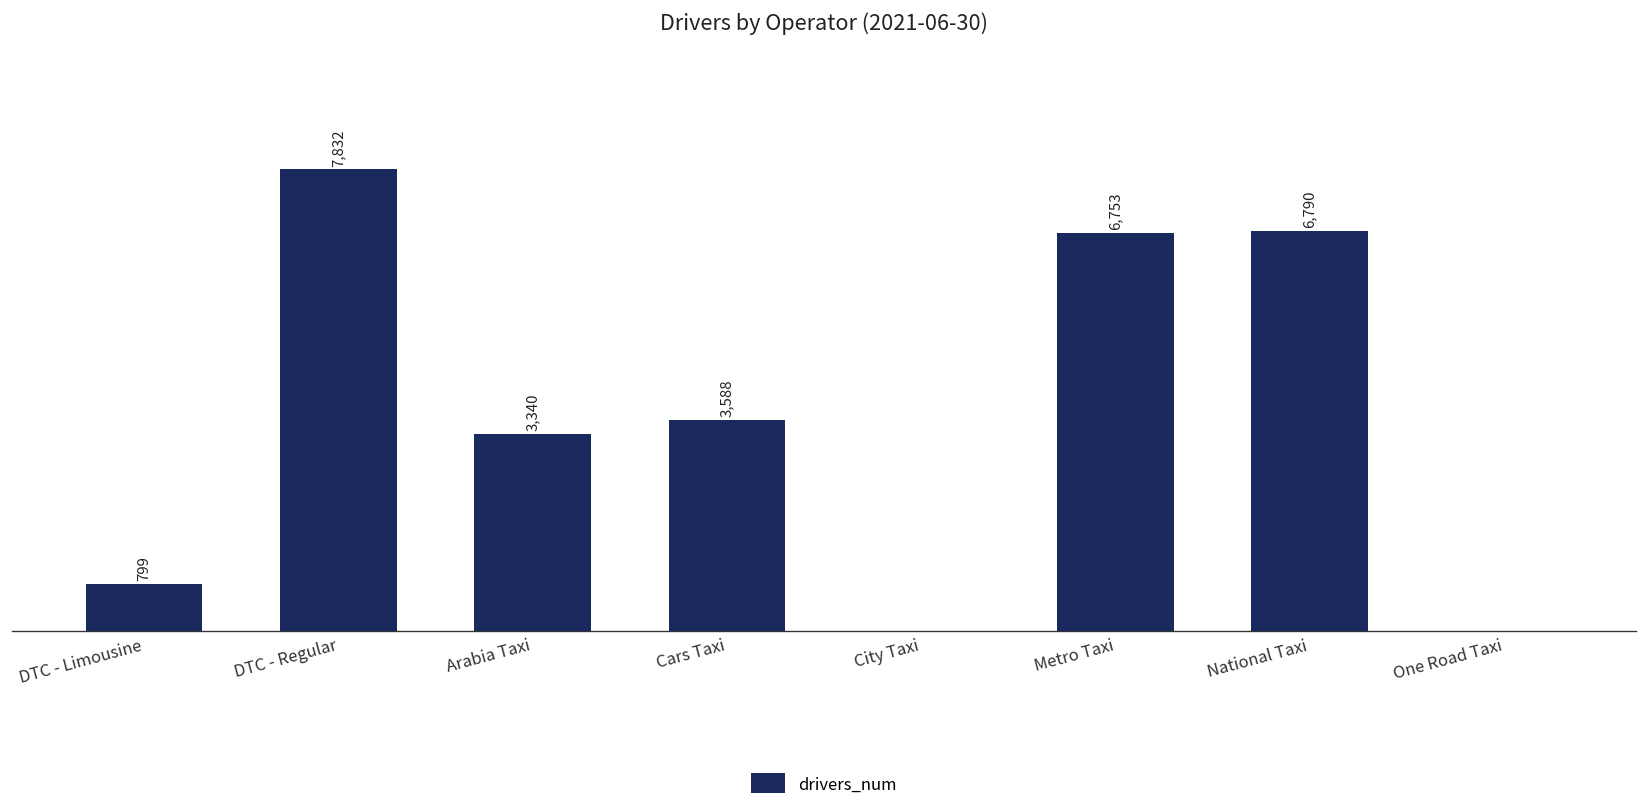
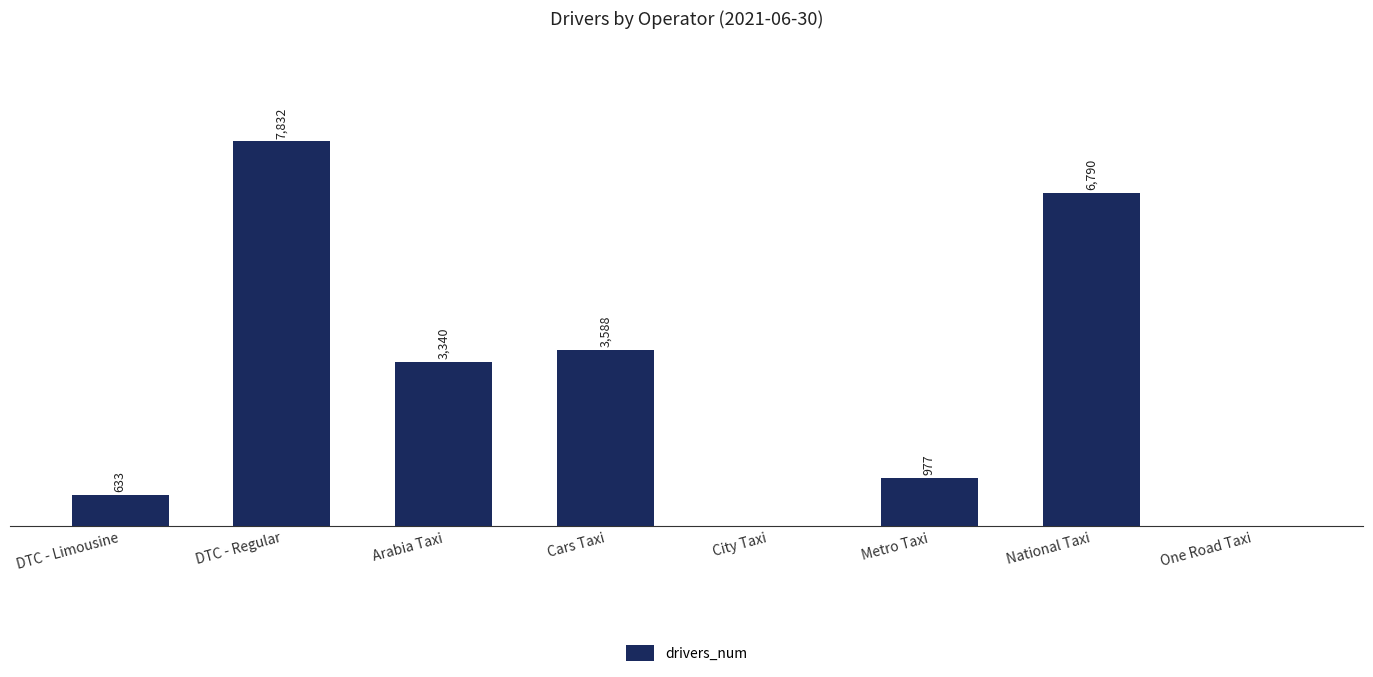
DTC - Limousine: 799 -> 633
Metro Taxi: 6,753 -> 977
